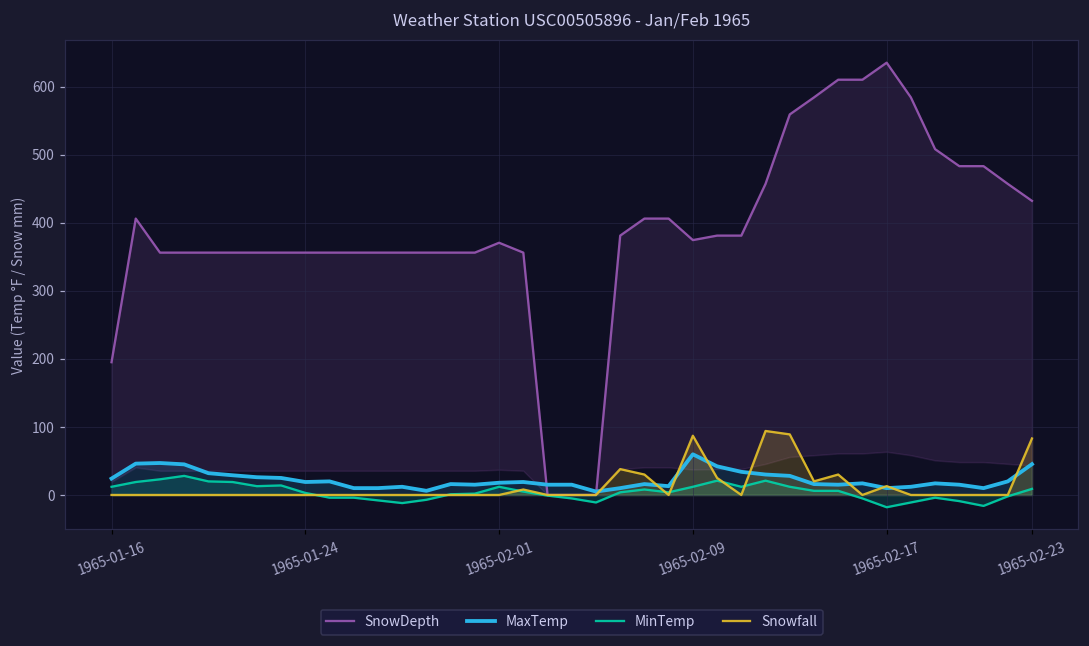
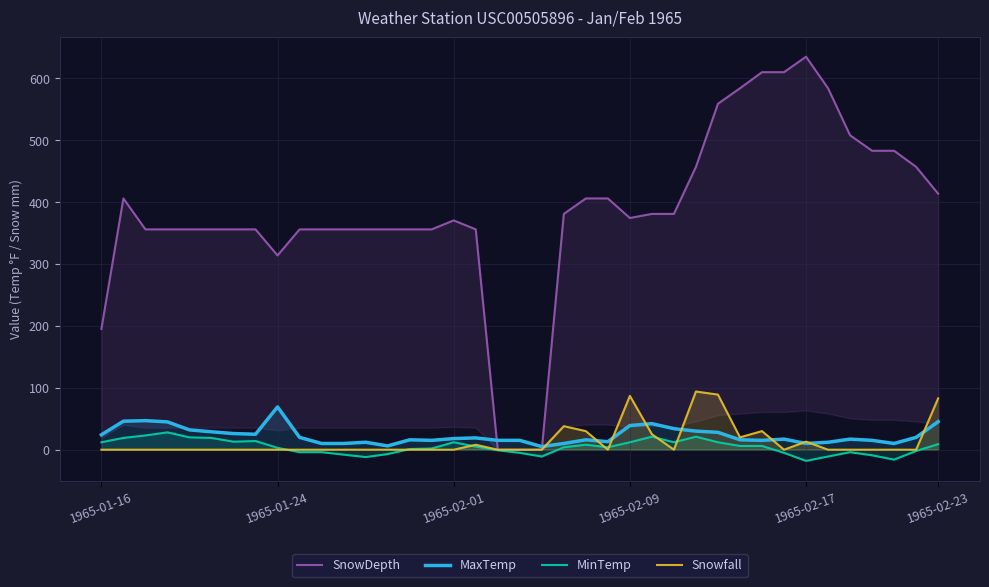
SnowDepth, 1965-01-24: 360 -> 310
MaxTemp, 1965-01-24: 20 -> 70
MaxTemp, 1965-02-09: 60 -> 40
SnowDepth, 1965-02-23: 430 -> 410
